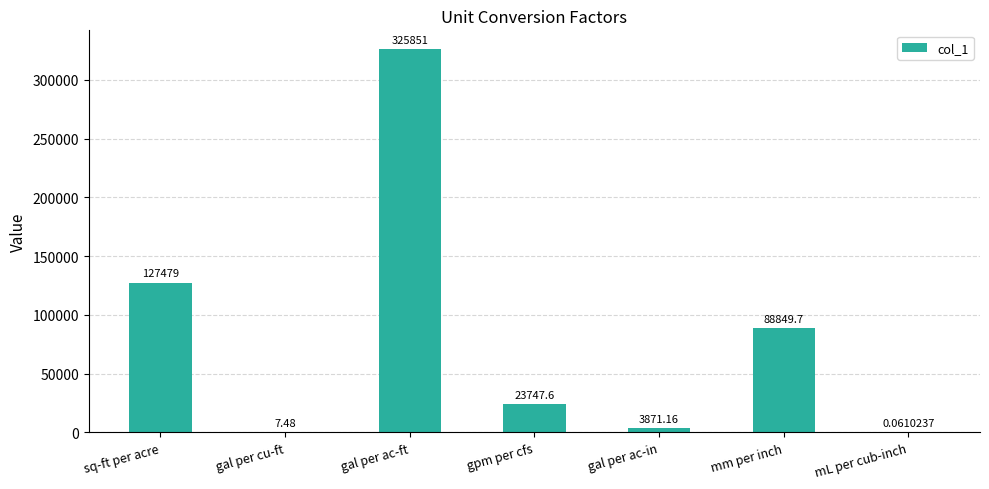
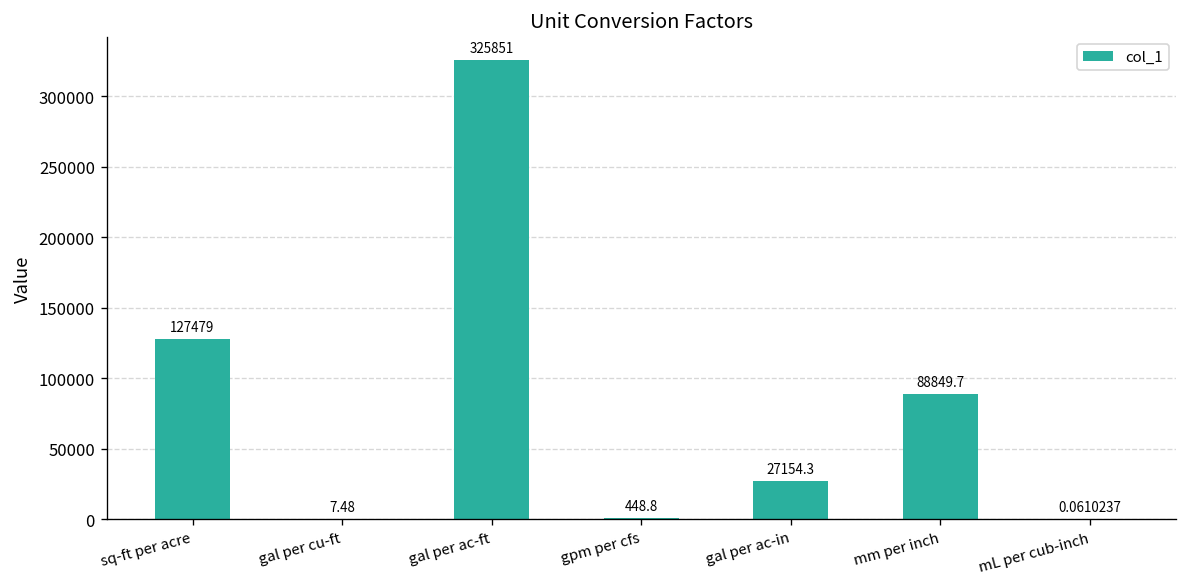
gpm per cfs: 23747.6 -> 448.8
gal per ac-in: 3871.16 -> 27154.3
